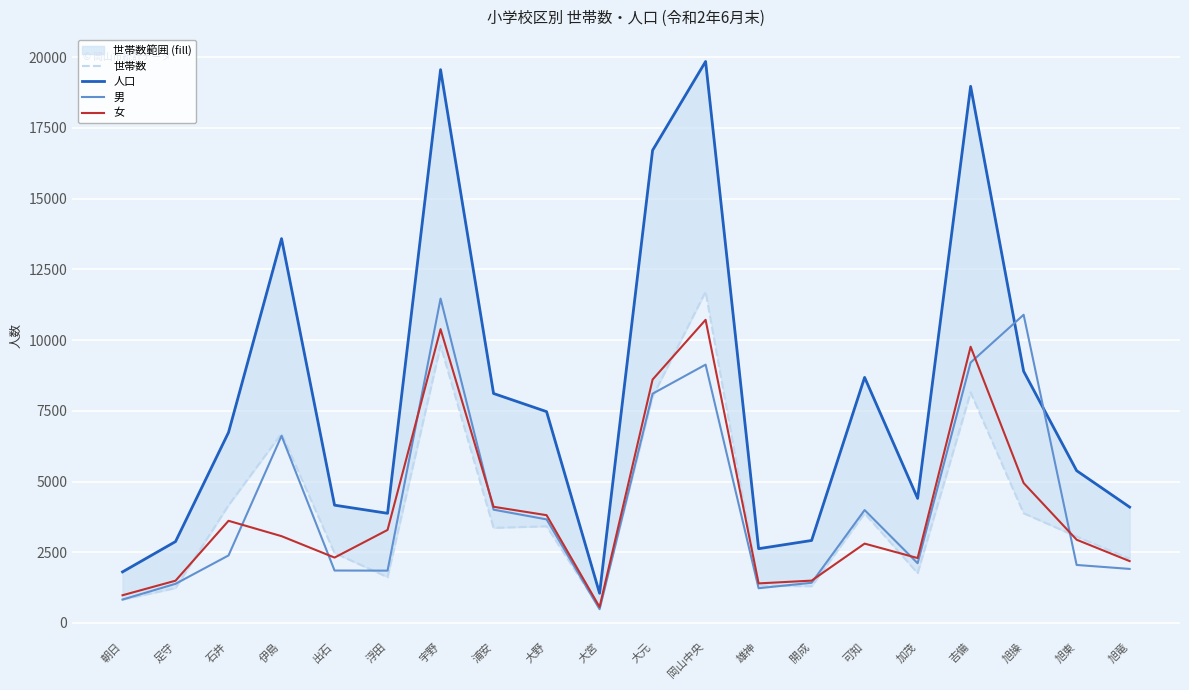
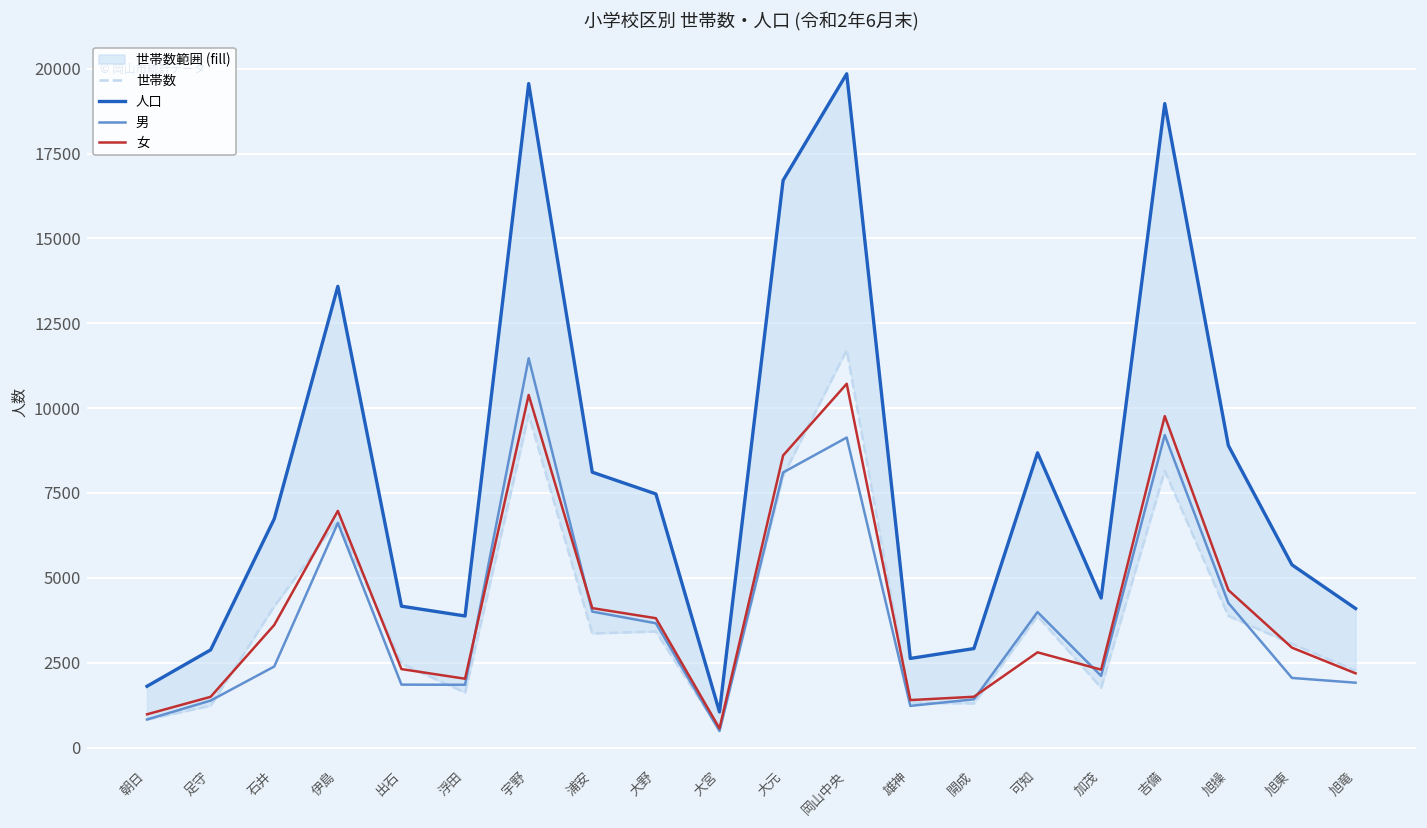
女, 伊島: 3100 -> 7000
女, 浮田: 3300 -> 2000
男, 旭操: 10900 -> 4300
女, 旭操: 4900 -> 4600
